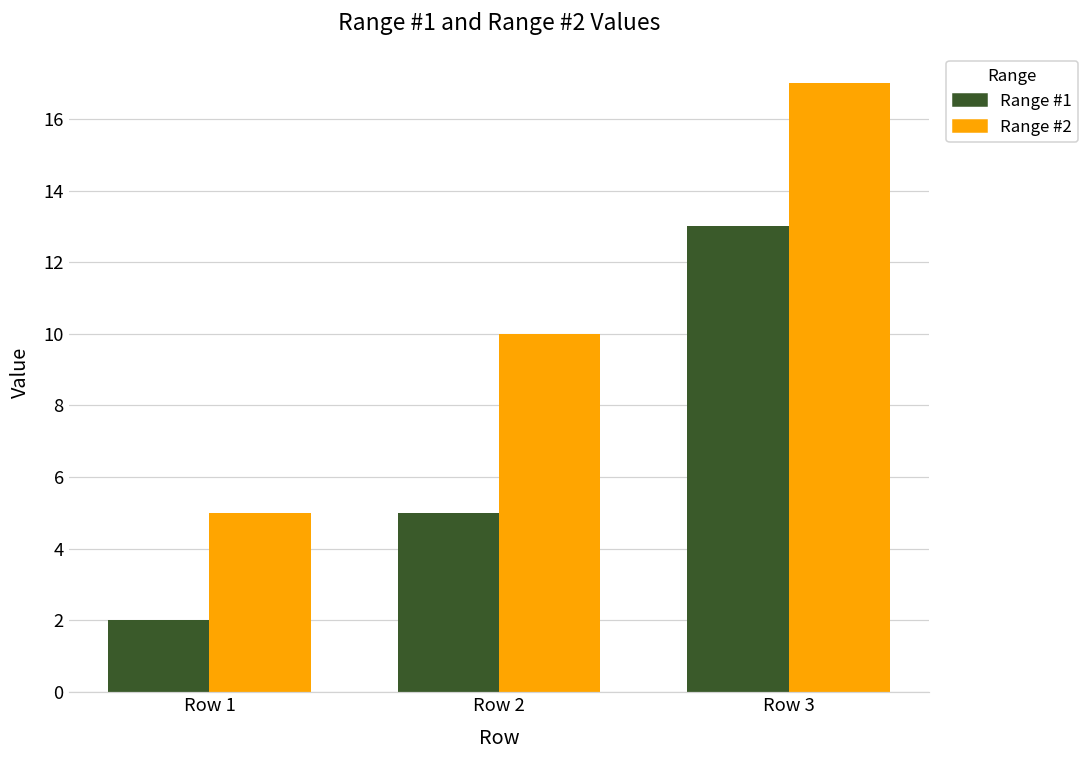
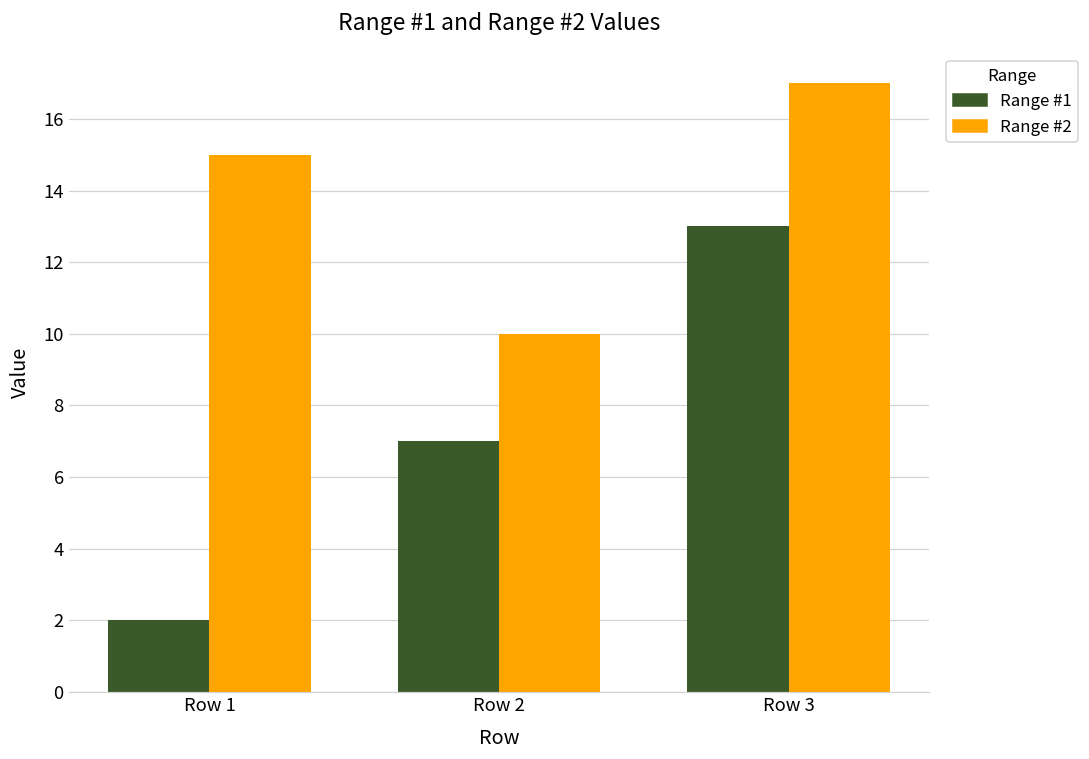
Range #2, Row 1: 5 -> 15
Range #1, Row 2: 5 -> 7
